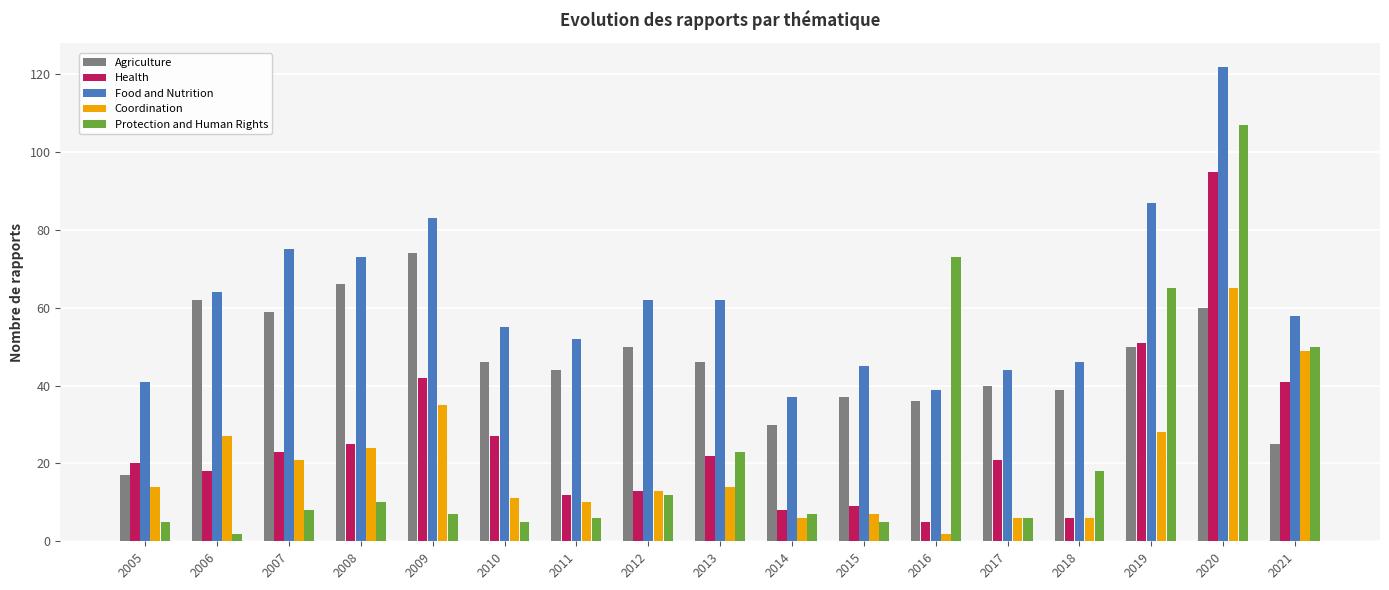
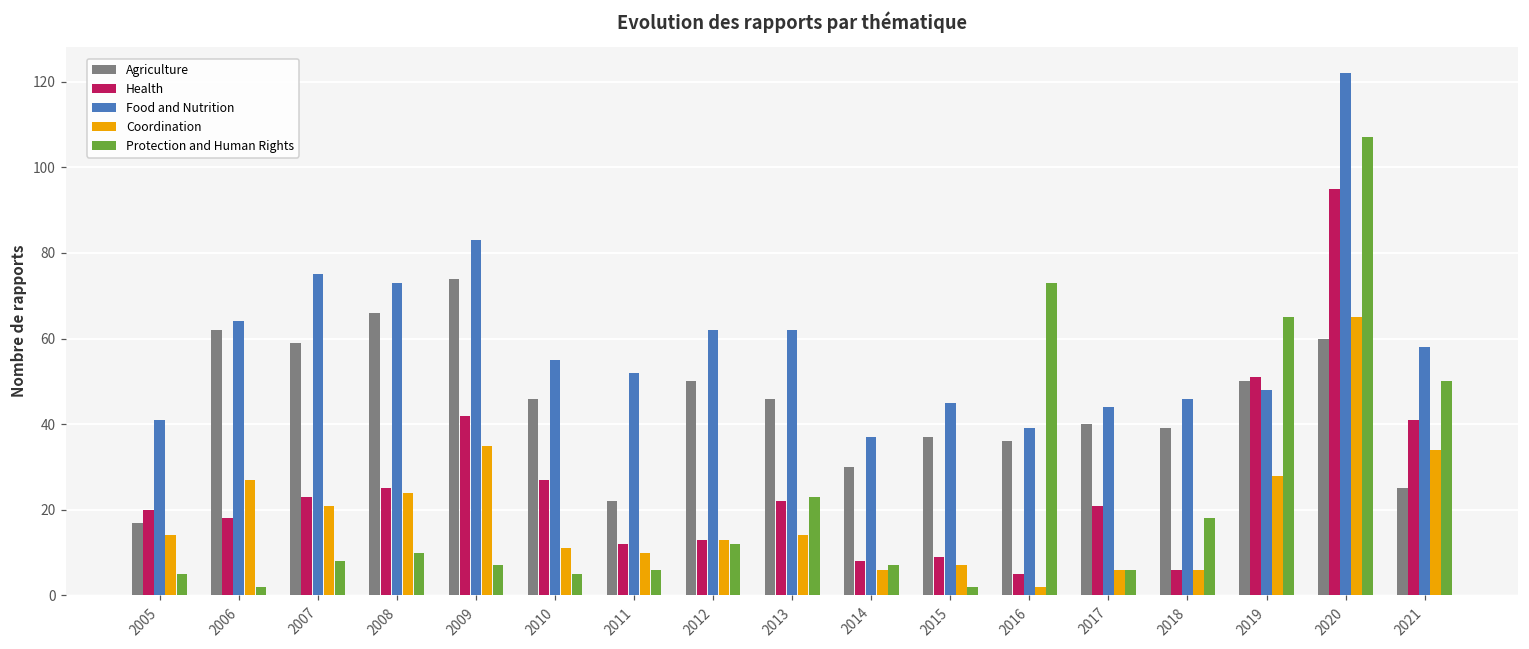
Agriculture, 2011: 44 -> 22
Protection and Human Rights, 2015: 5 -> 2
Food and Nutrition, 2019: 87 -> 48
Coordination, 2021: 49 -> 34
